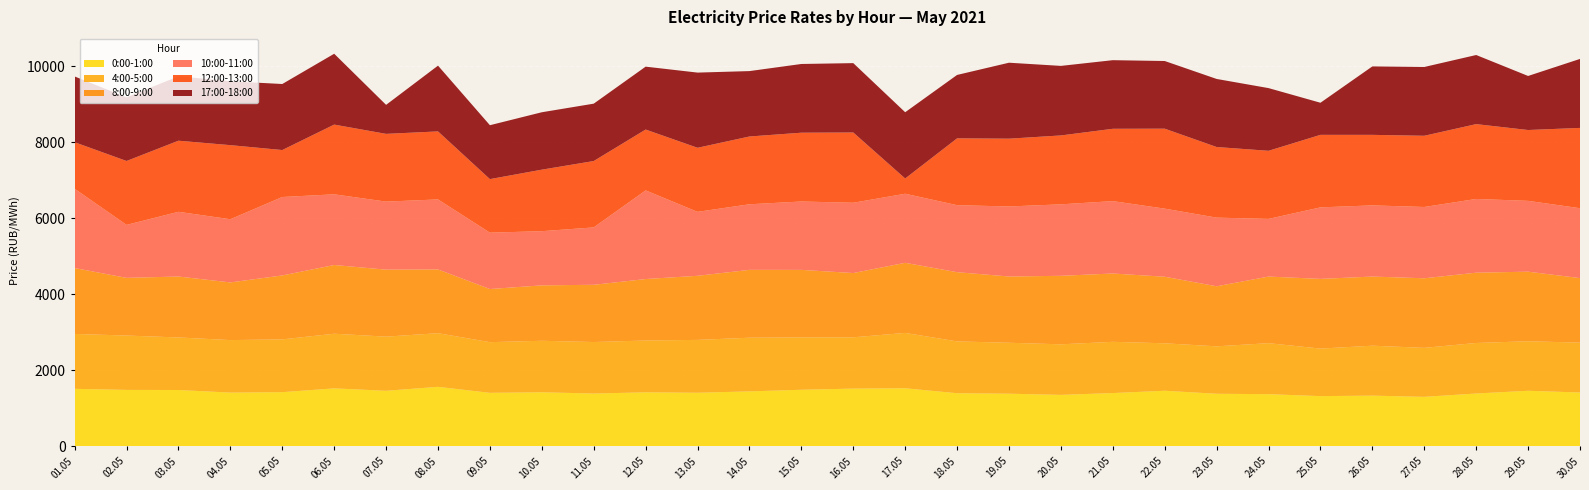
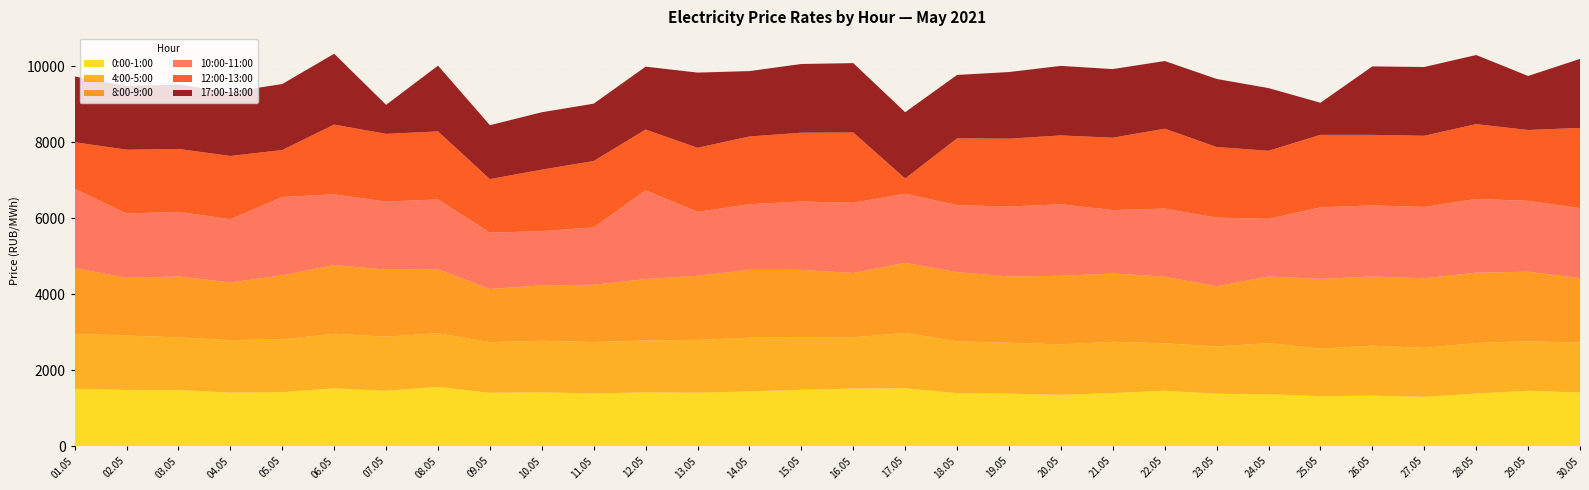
10:00-11:00, 02.05: 1400 -> 1700
12:00-13:00, 03.05: 1900 -> 1700
12:00-13:00, 04.05: 1900 -> 1700
17:00-18:00, 19.05: 2000 -> 1800
10:00-11:00, 21.05: 1900 -> 1700
